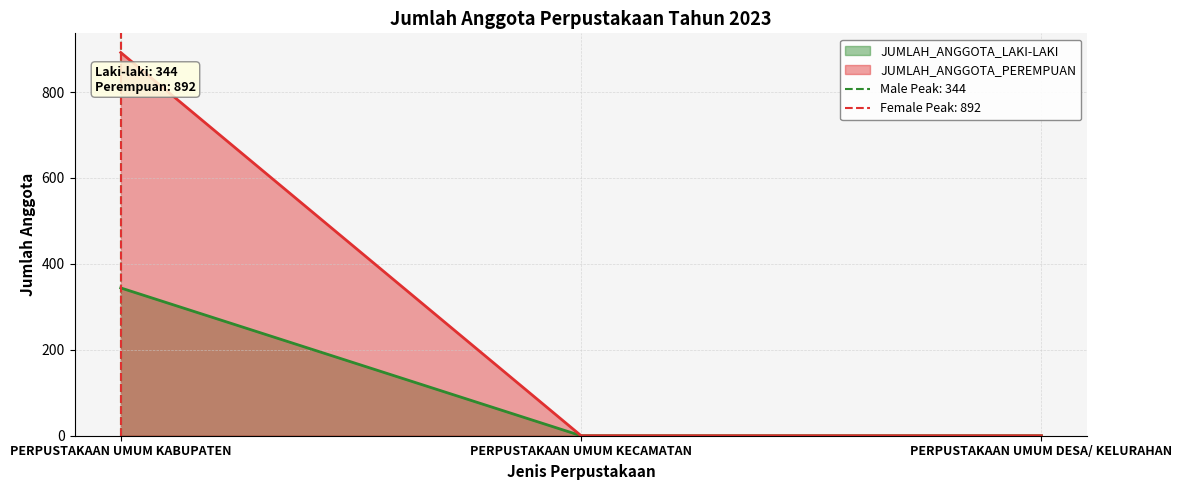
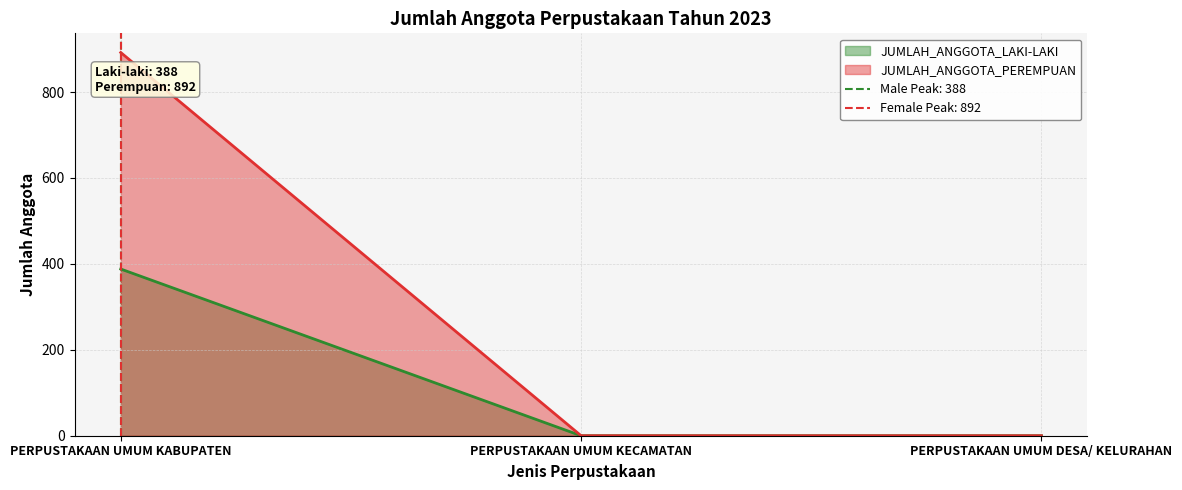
JUMLAH_ANGGOTA_LAKI-LAKI, PERPUSTAKAAN UMUM KABUPATEN: 344 -> 388
